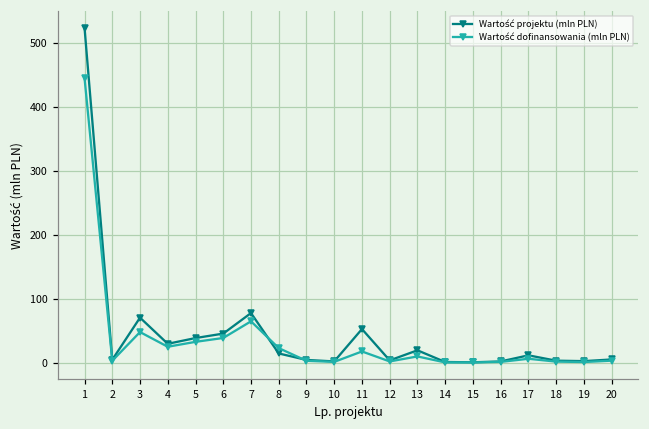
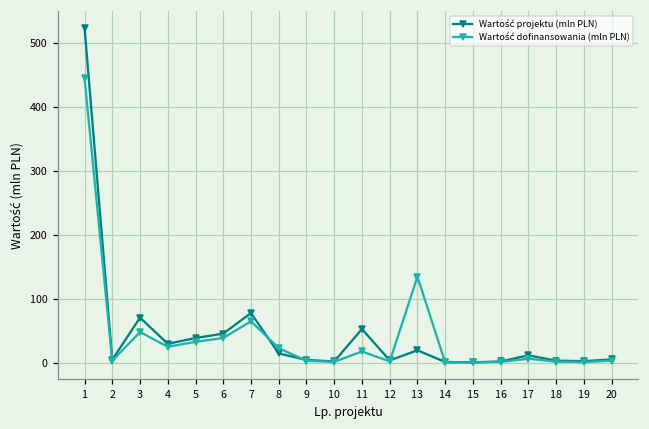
Wartość dofinansowania (mln PLN), 13: 10 -> 130
